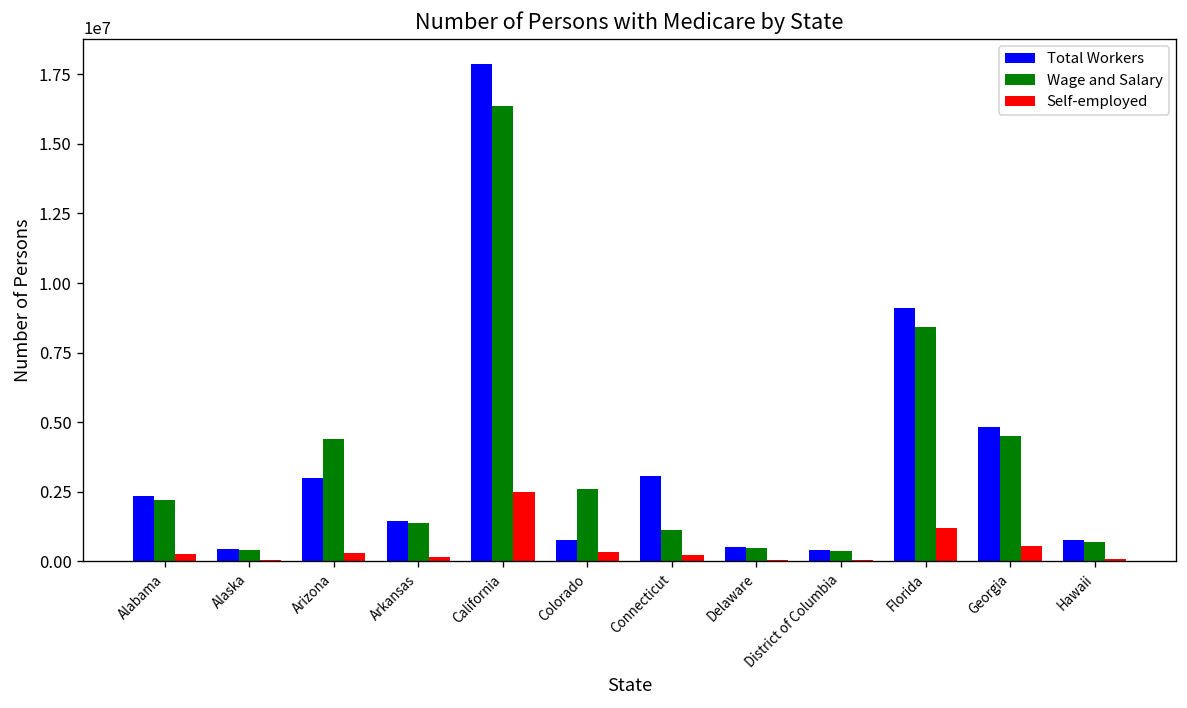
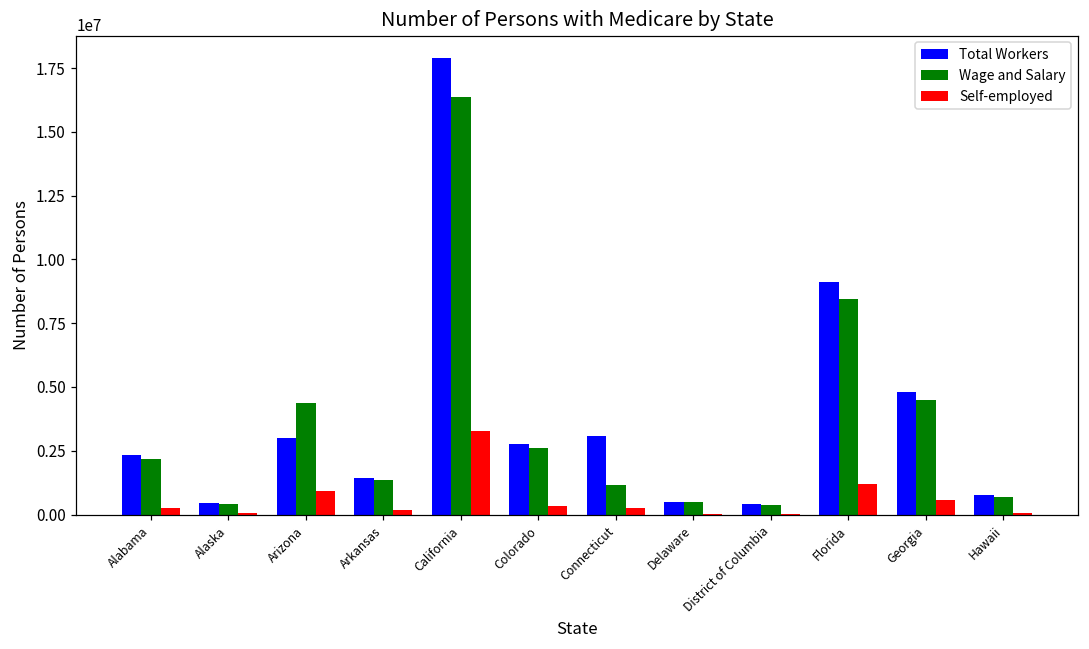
Self-employed, Arizona: 300000 -> 900000
Self-employed, California: 2500000 -> 3300000
Total Workers, Colorado: 700000 -> 2800000
